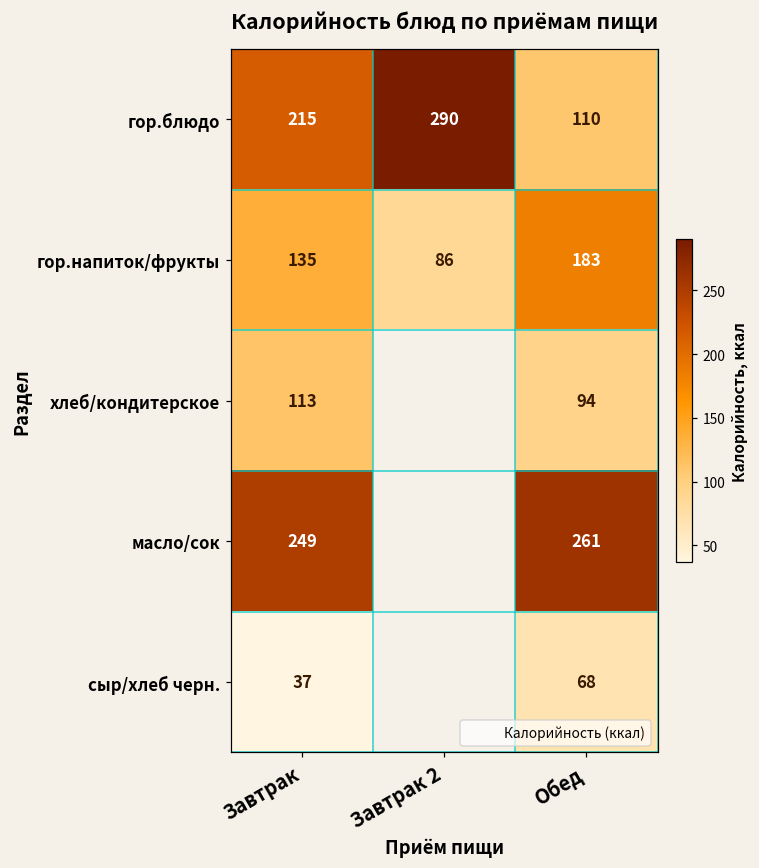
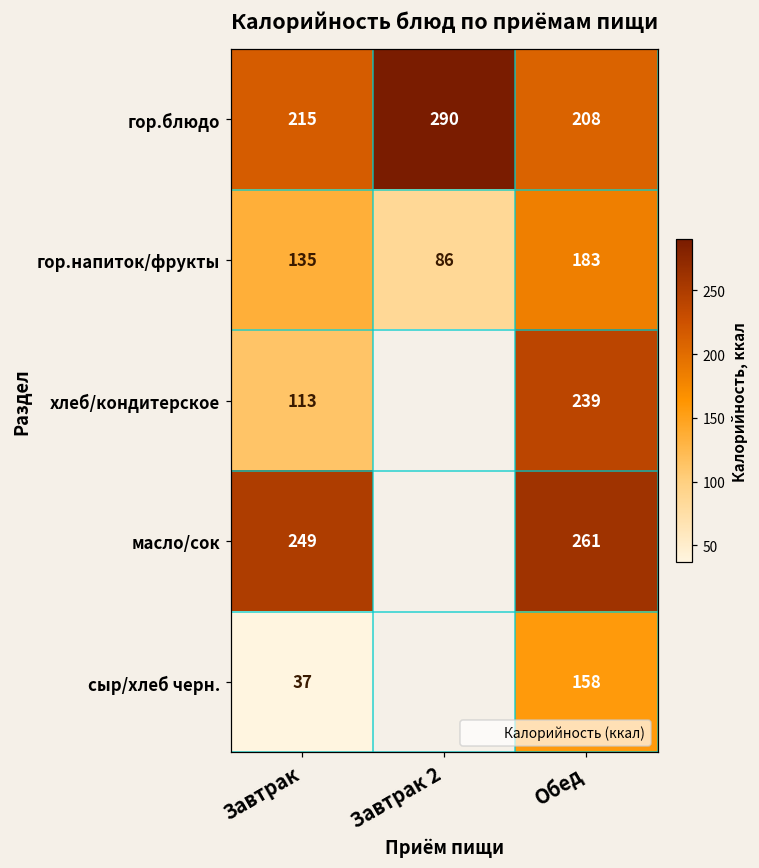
гор.блюдо, Обед: 110 -> 208
хлеб/кондитерское, Обед: 94 -> 239
сыр/хлеб черн., Обед: 68 -> 158
